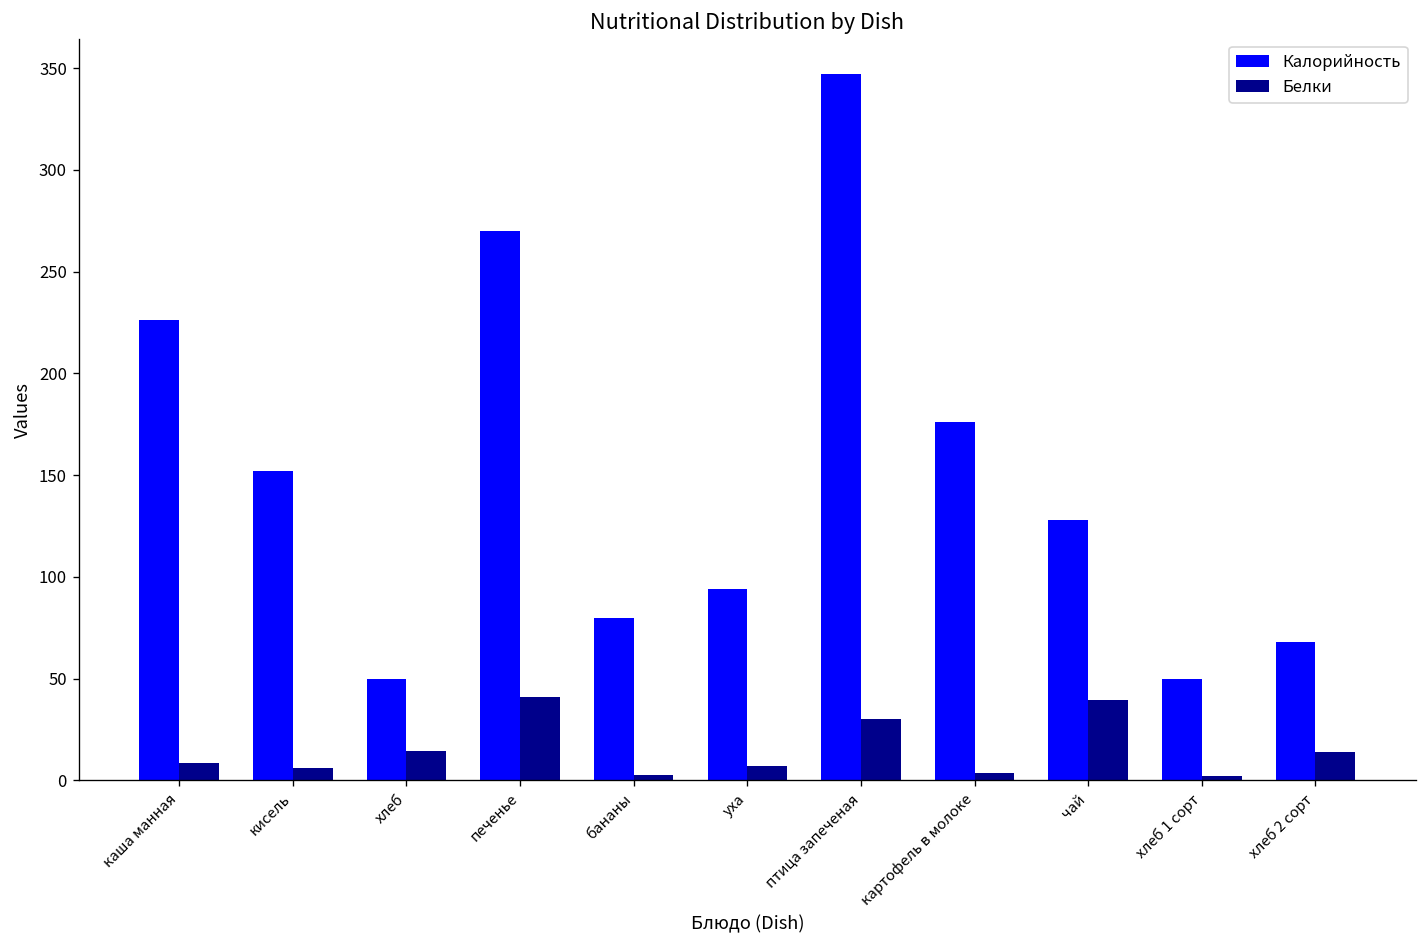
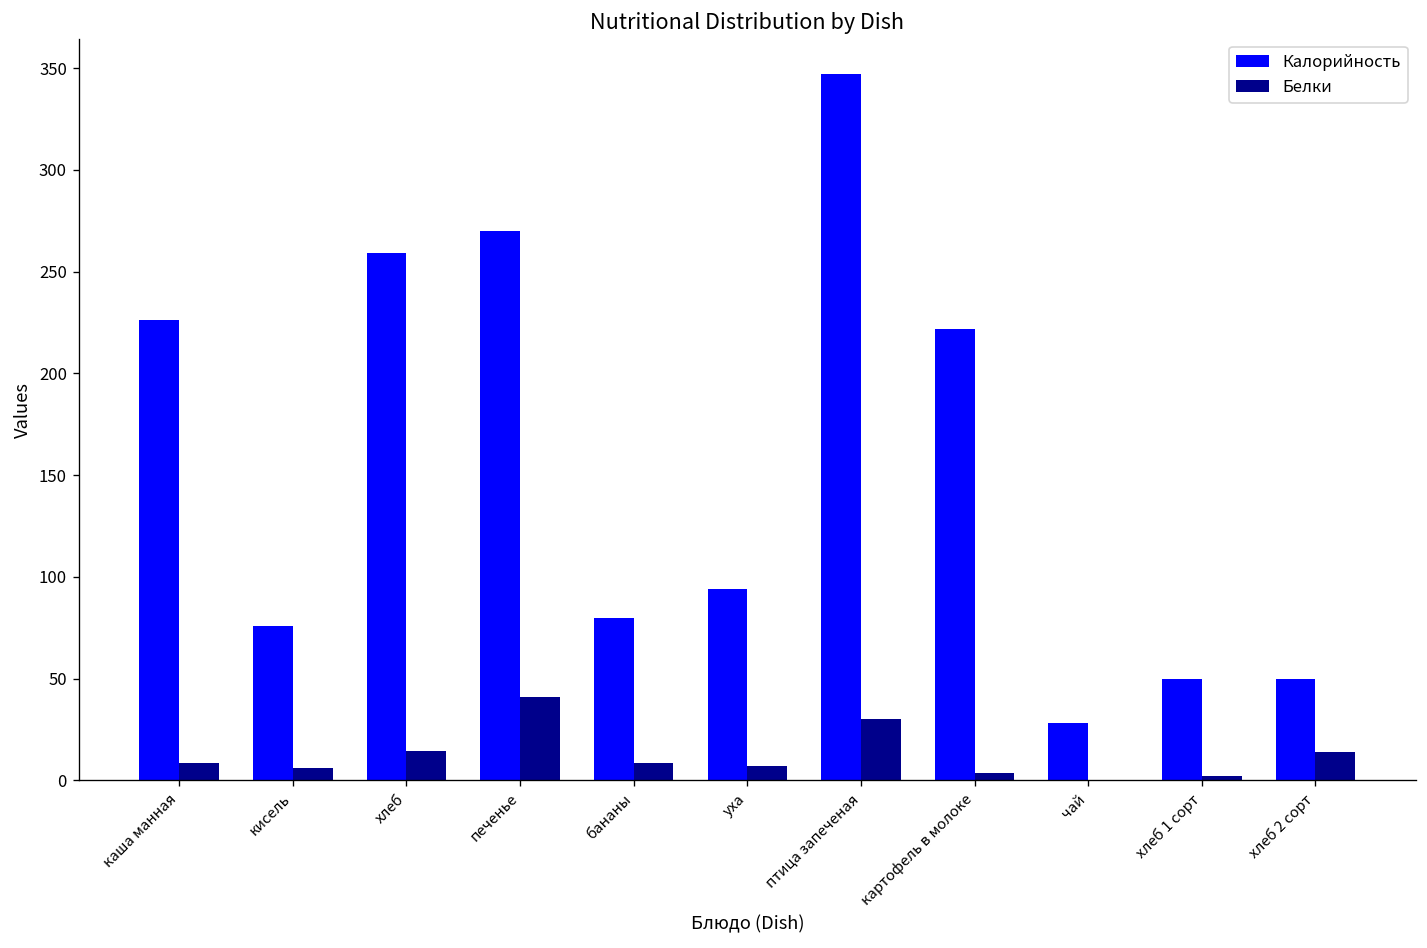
Калорийность, кисель: 152 -> 76
Калорийность, хлеб: 50 -> 259
Белки, бананы: 3 -> 8
Калорийность, картофель в молоке: 176 -> 222
Калорийность, чай: 128 -> 28
Белки, чай: 40 -> 0
Калорийность, хлеб 2 сорт: 68 -> 50
